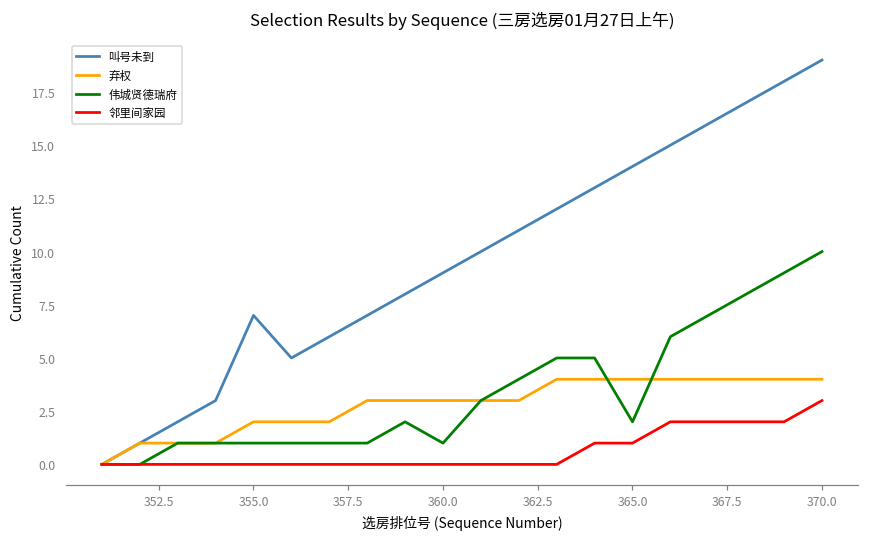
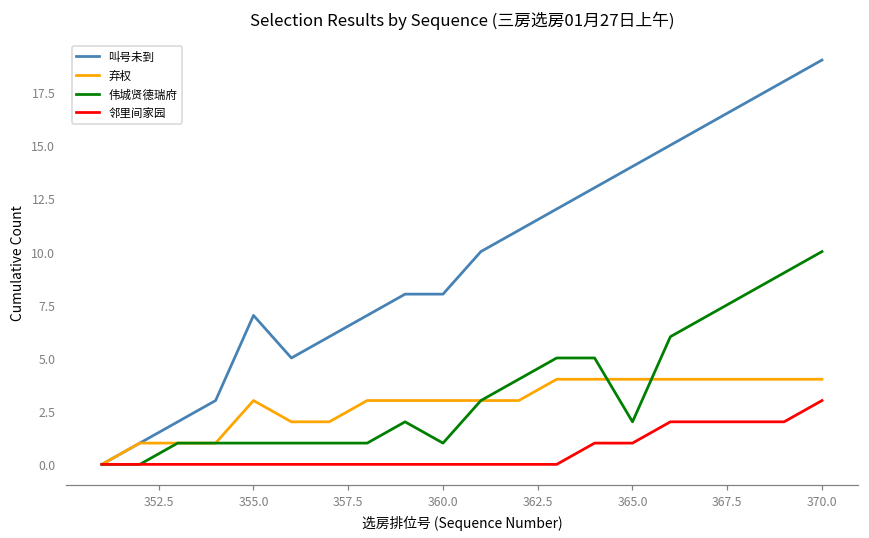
弃权, 355.0: 2 -> 3
叫号未到, 360.0: 9 -> 8
